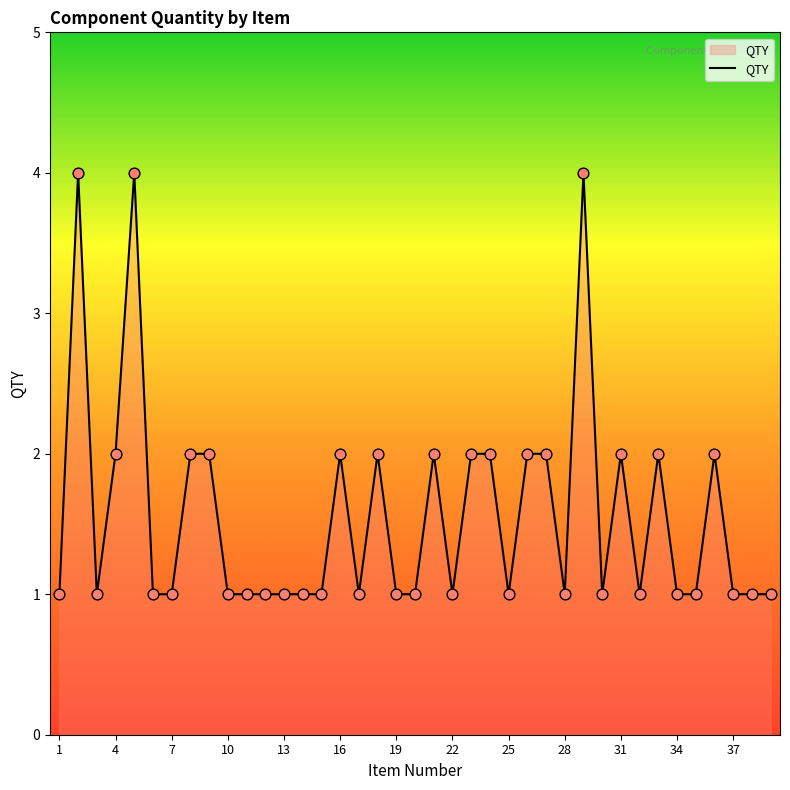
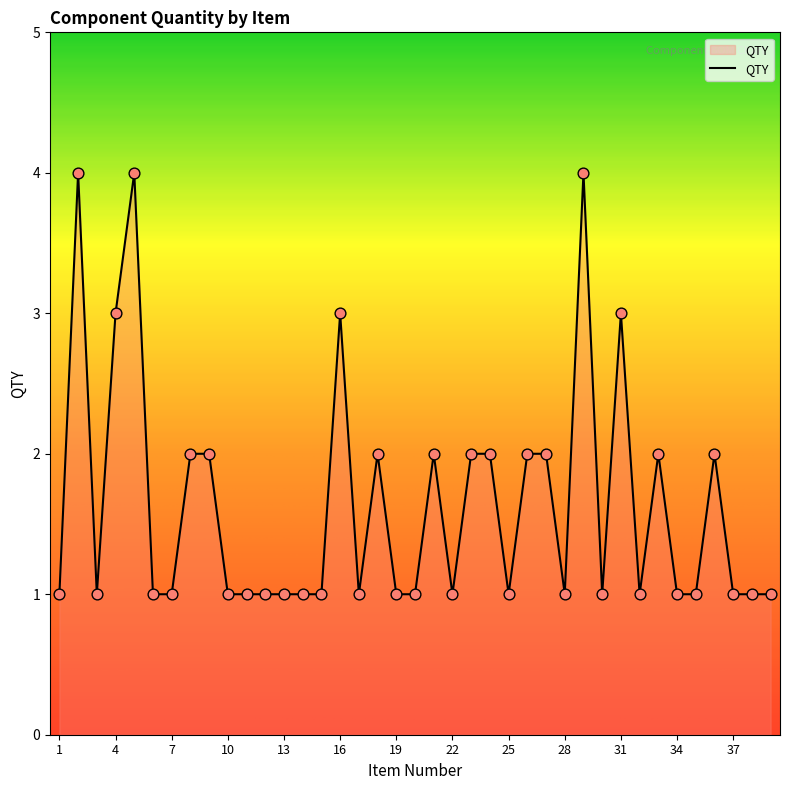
4: 2 -> 3
16: 2 -> 3
31: 2 -> 3
